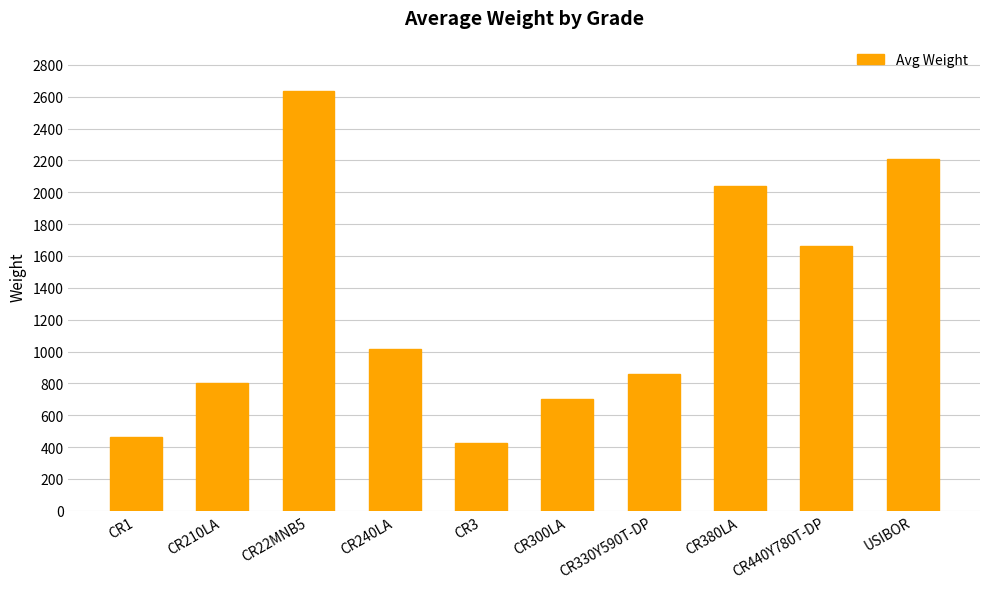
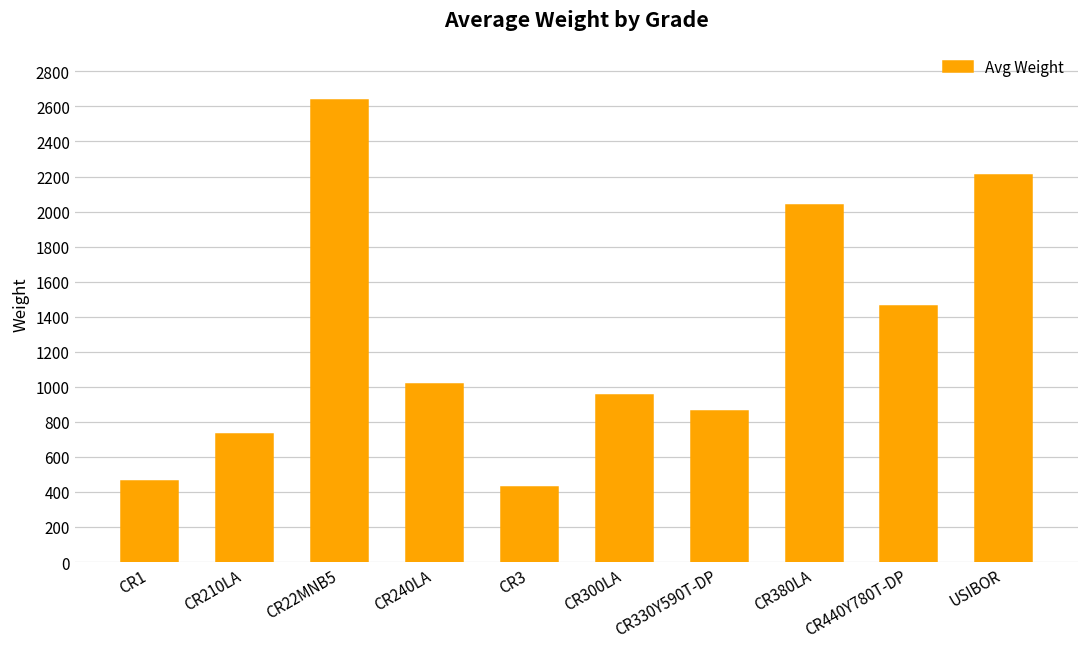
CR210LA: 800 -> 730
CR300LA: 700 -> 950
CR440Y780T-DP: 1660 -> 1460
